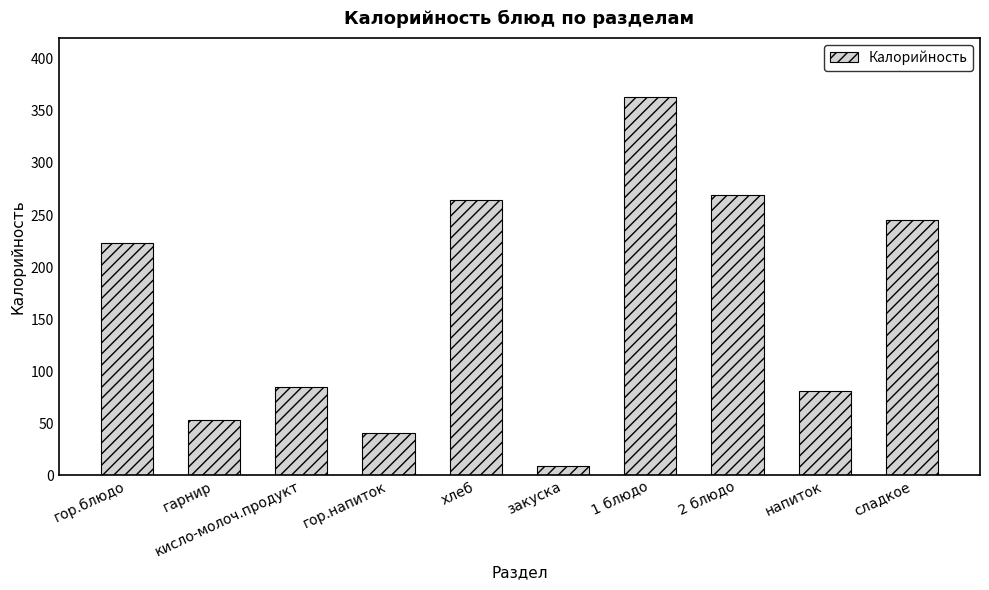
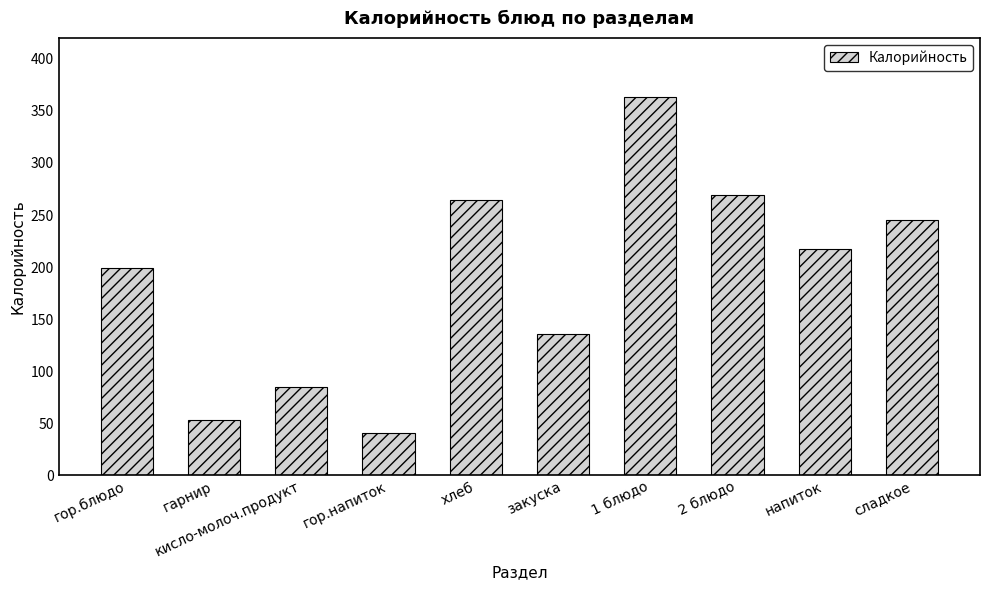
гор.блюдо: 223 -> 199
закуска: 9 -> 136
напиток: 81 -> 217
